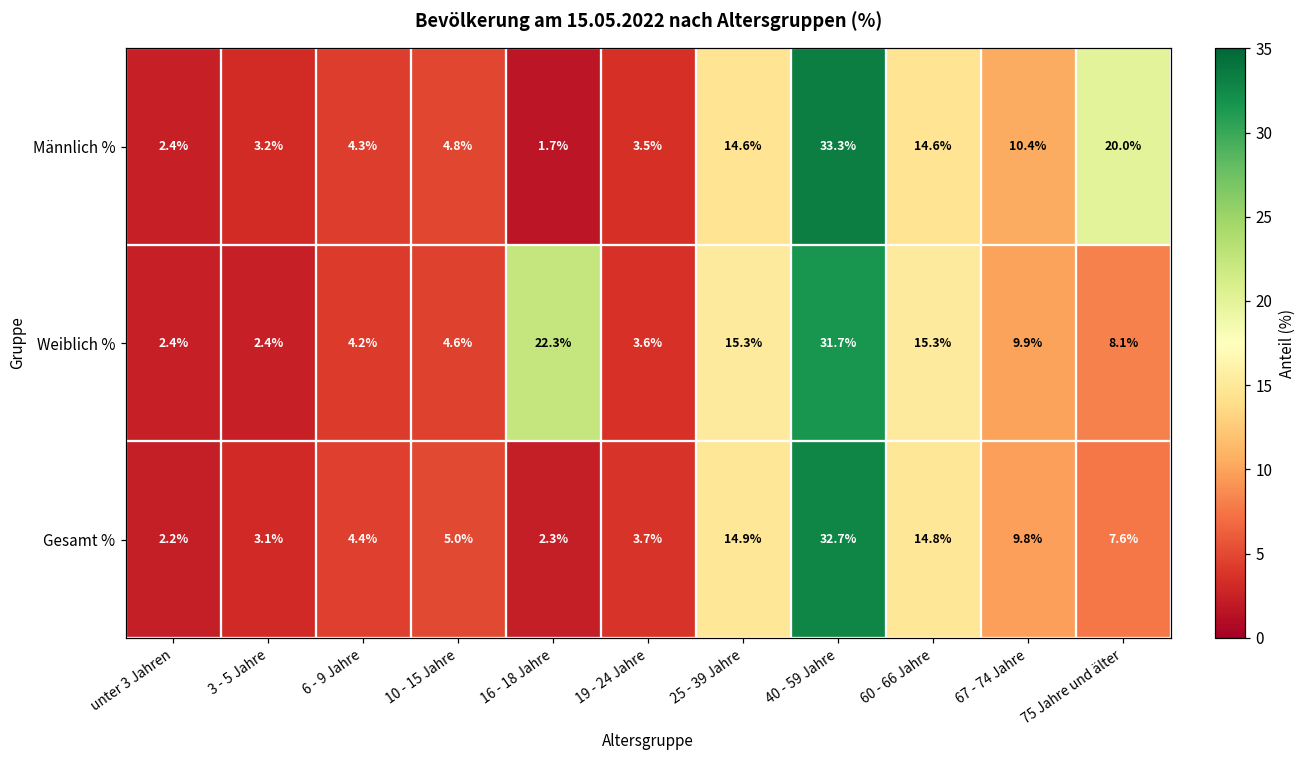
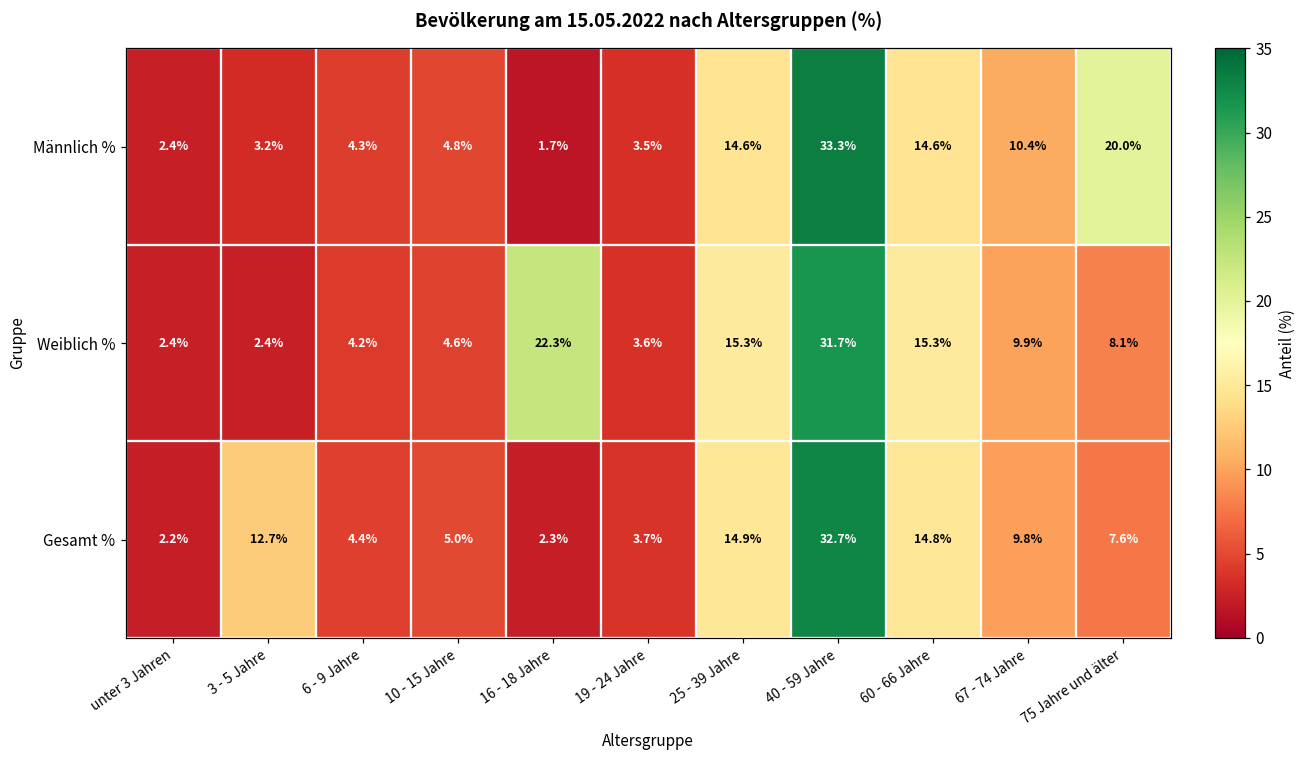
Gesamt %, 3 - 5 Jahre: 3.1% -> 12.7%
